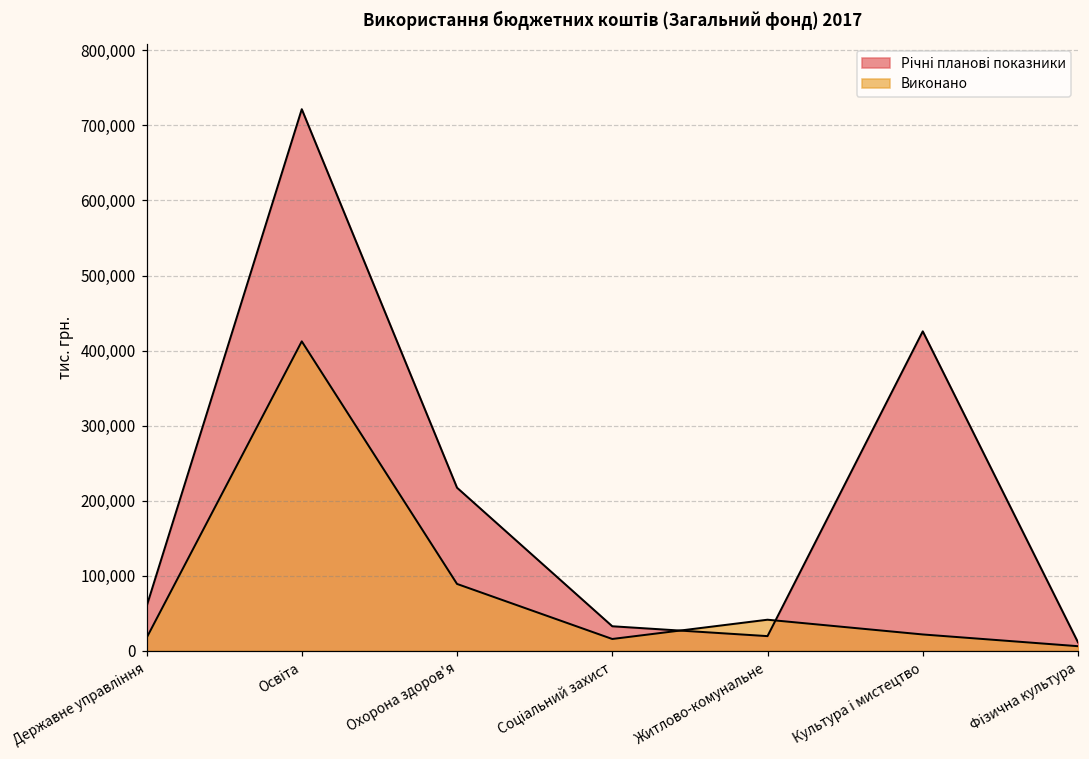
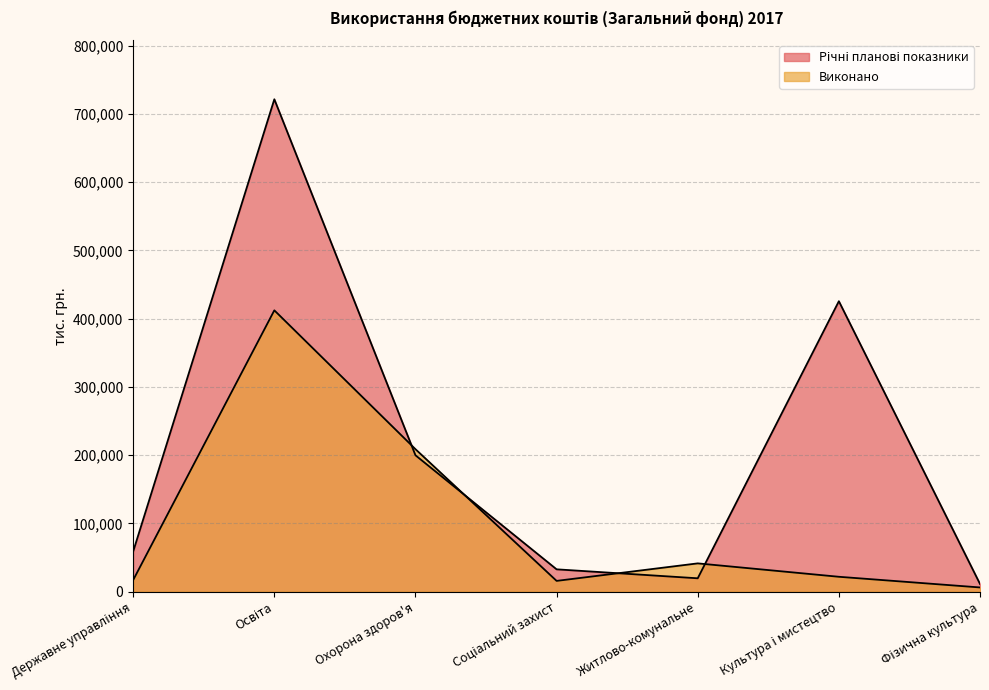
Річні планові показники, Охорона здоров'я: 220,000 -> 200,000
Виконано, Охорона здоров'я: 90,000 -> 210,000
